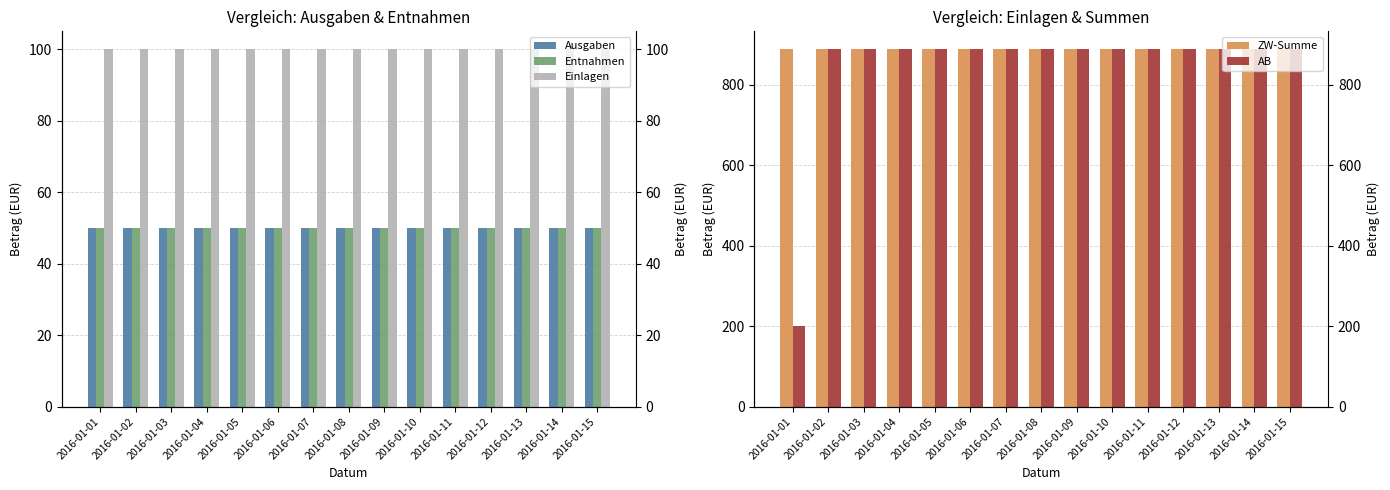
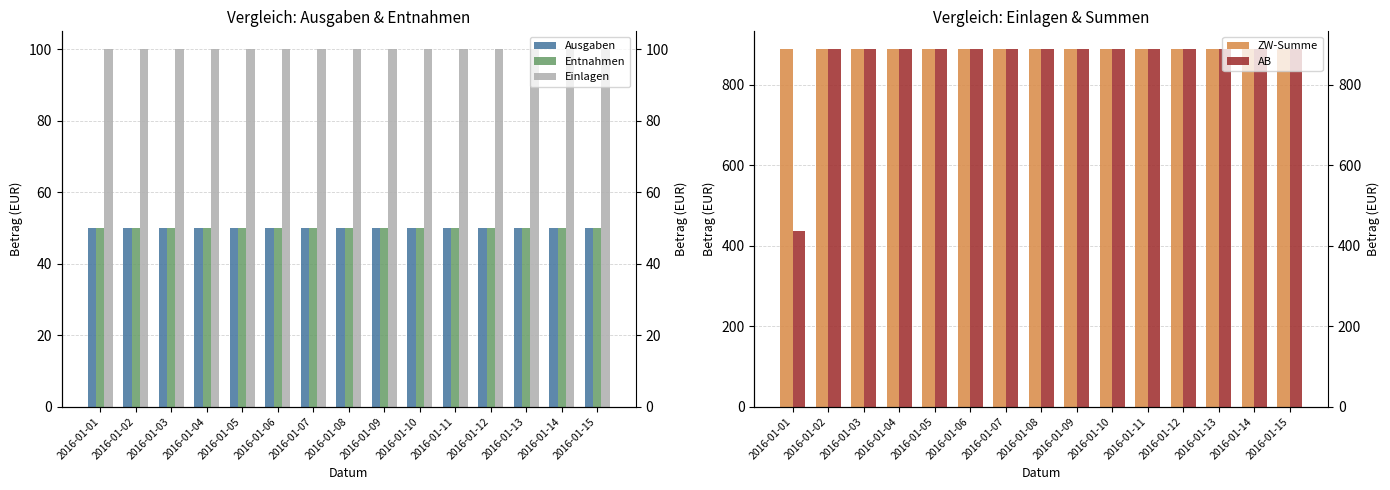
Vergleich: Einlagen & Summen, AB, 2016-01-01: 200 -> 440
